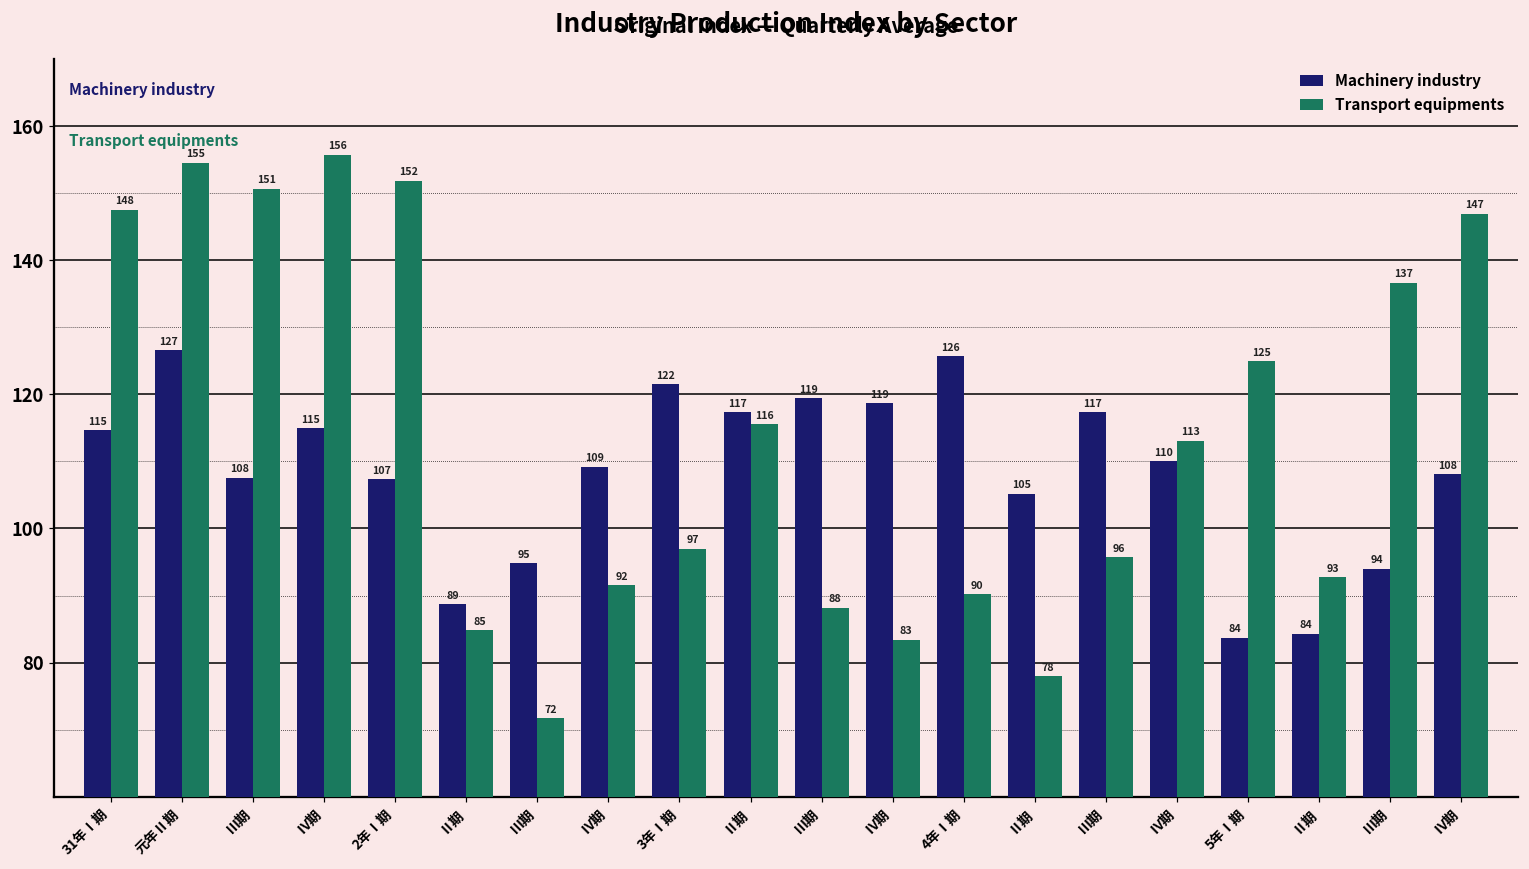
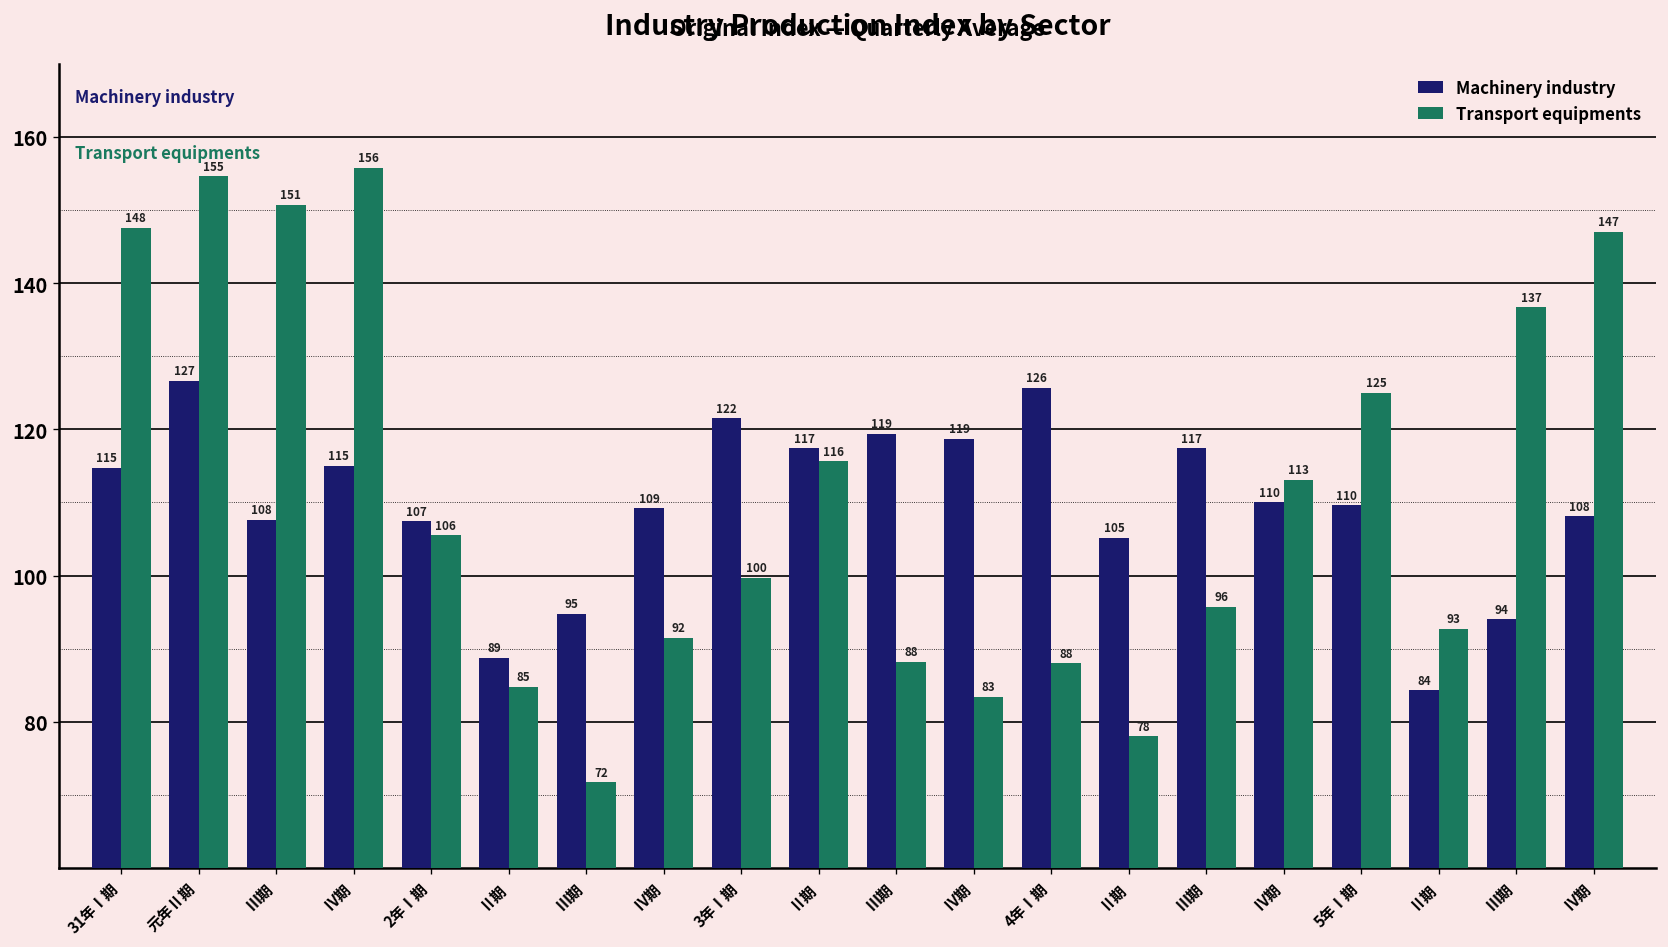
Transport equipments, 2年Ⅰ期: 152 -> 106
Transport equipments, 3年Ⅰ期: 97 -> 100
Transport equipments, 4年Ⅰ期: 90 -> 88
Machinery industry, 5年Ⅰ期: 84 -> 110
